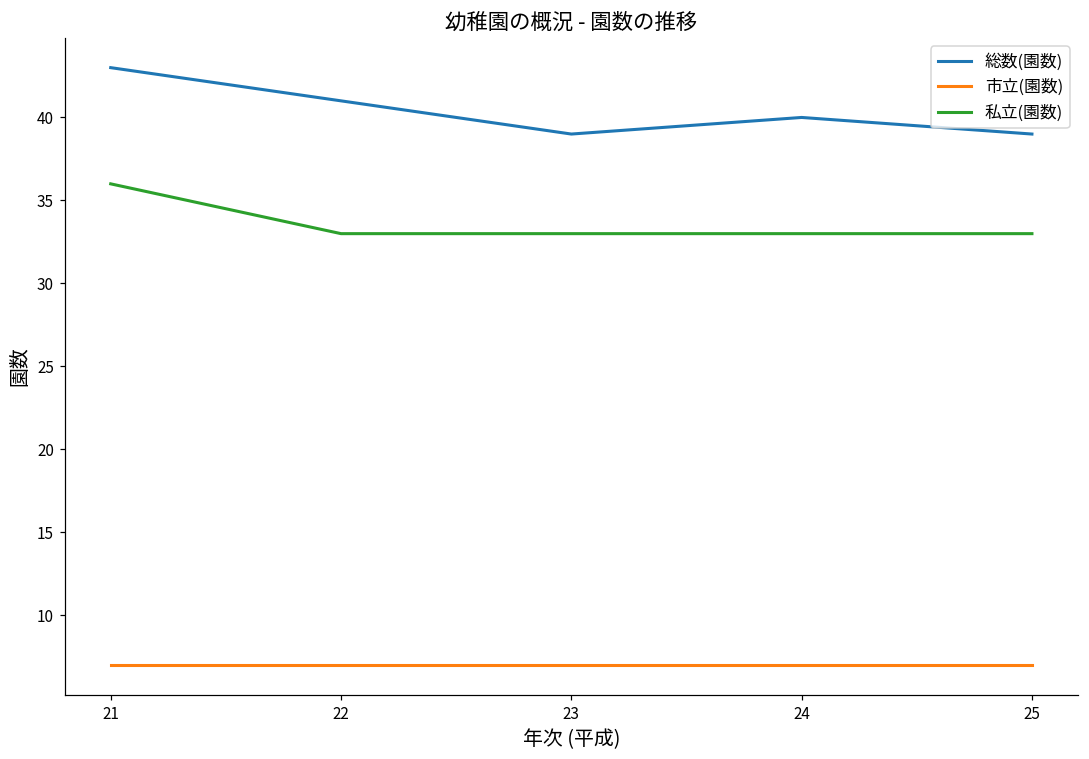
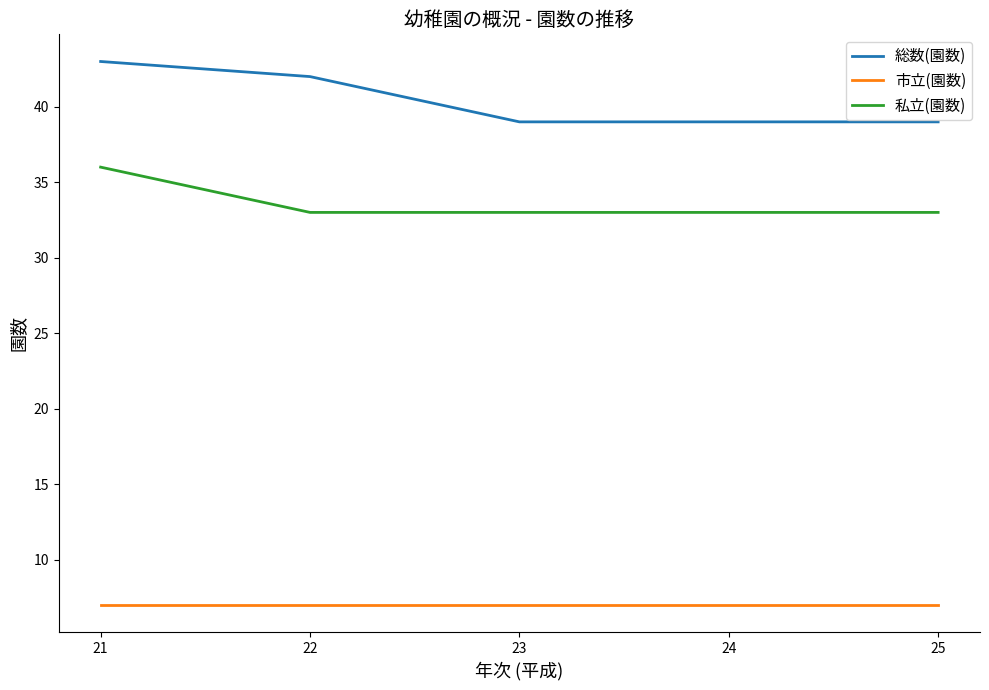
総数(園数), 22: 41 -> 42
総数(園数), 24: 40 -> 39
